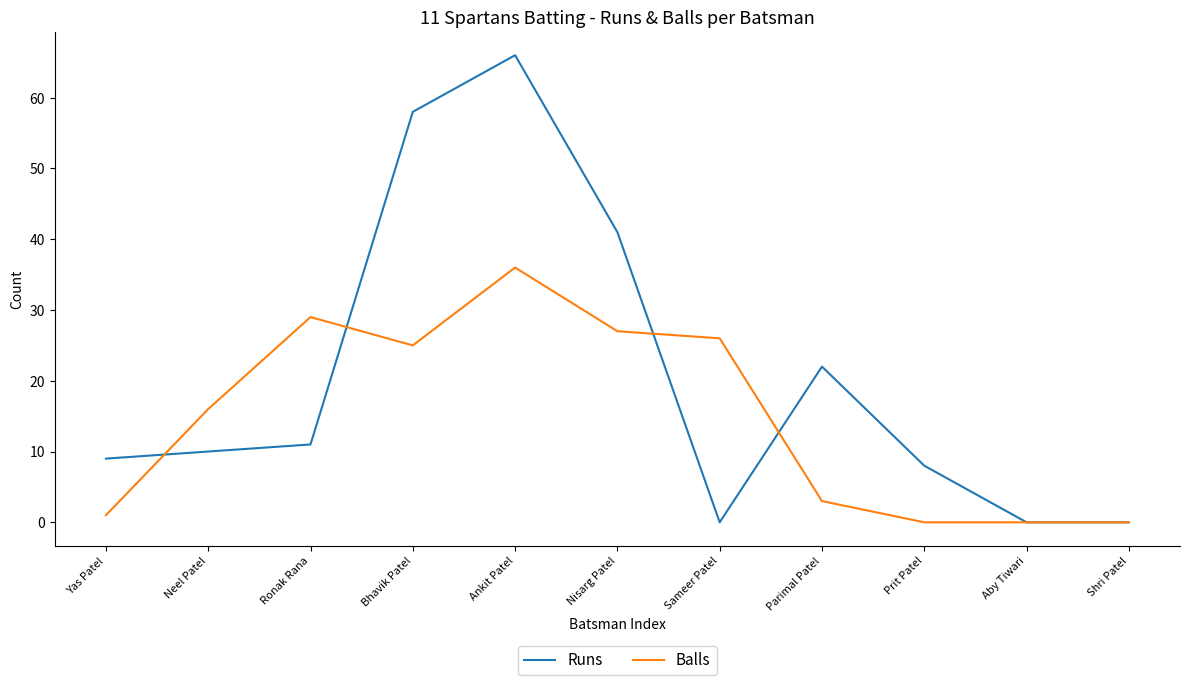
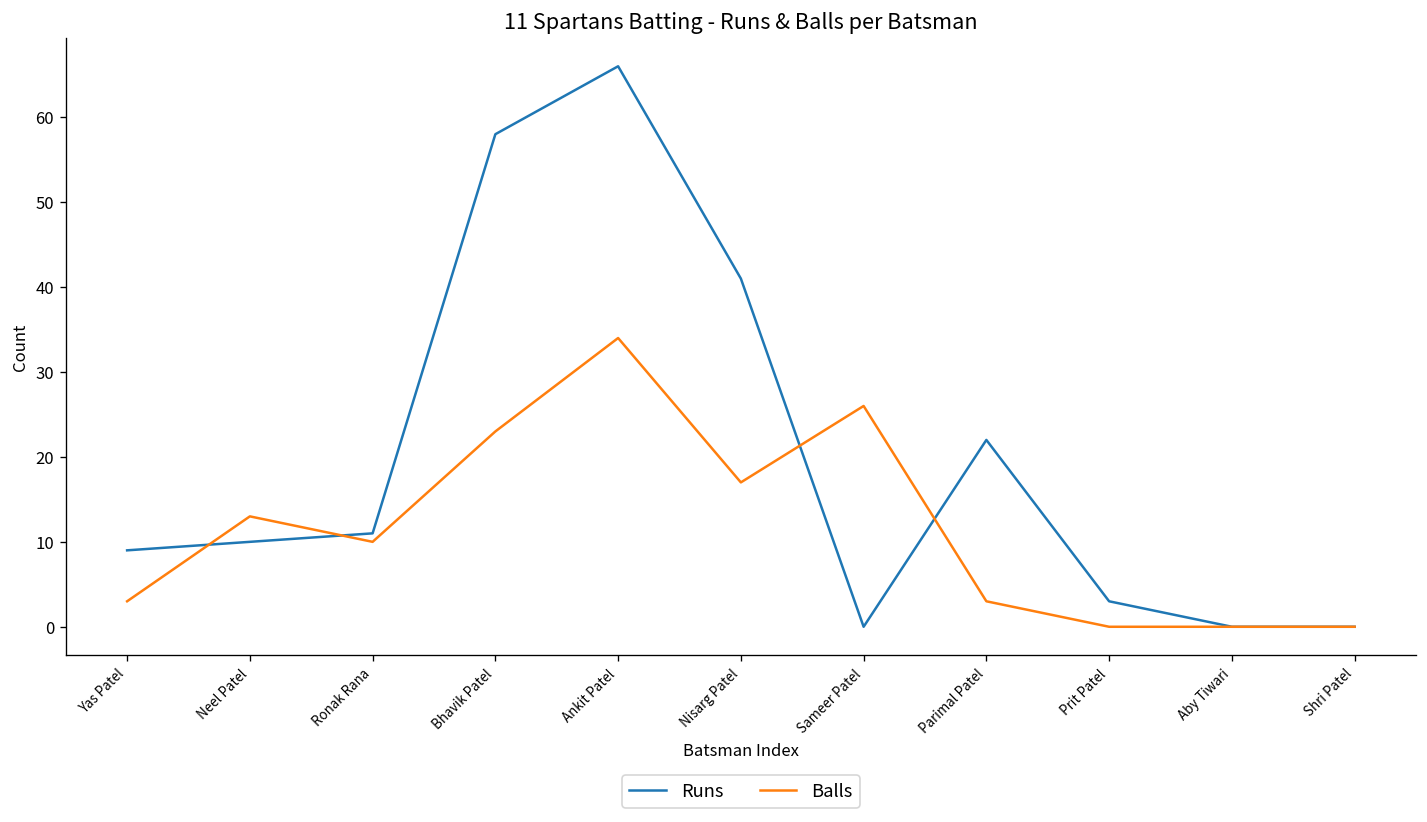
Balls, Yas Patel: 1 -> 3
Balls, Neel Patel: 16 -> 13
Balls, Ronak Rana: 29 -> 10
Balls, Bhavik Patel: 25 -> 23
Balls, Ankit Patel: 36 -> 34
Balls, Nisarg Patel: 27 -> 17
Runs, Prit Patel: 8 -> 3
